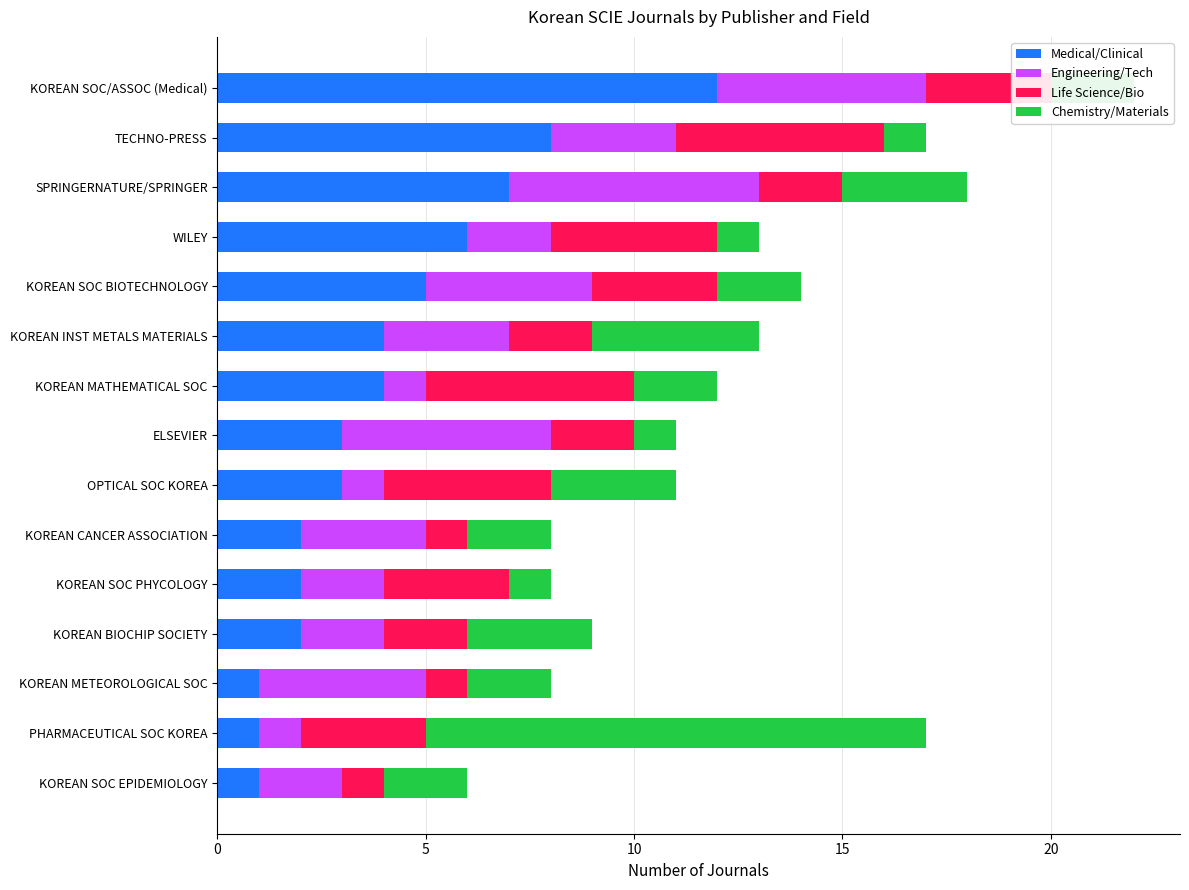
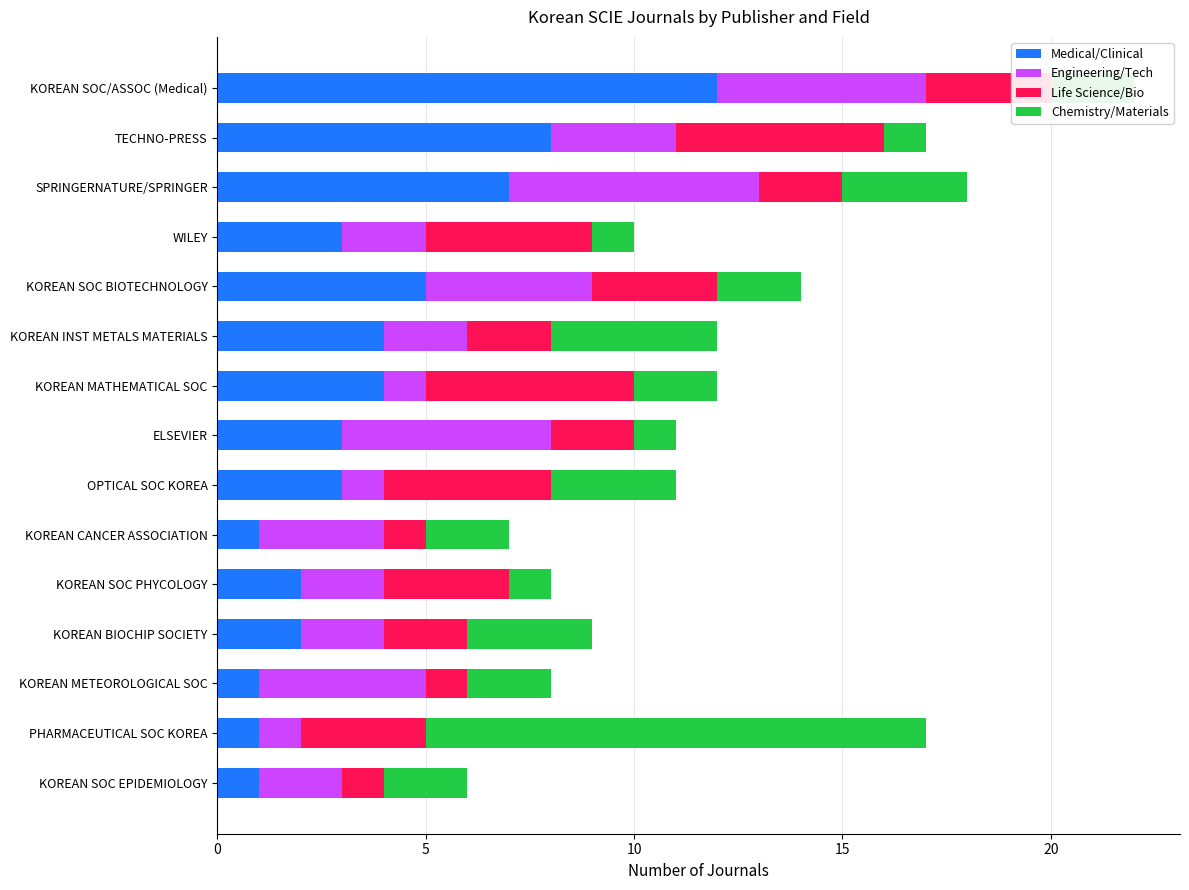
Medical/Clinical, WILEY: 6 -> 3
Engineering/Tech, KOREAN INST METALS MATERIALS: 3 -> 2
Medical/Clinical, KOREAN CANCER ASSOCIATION: 2 -> 1
